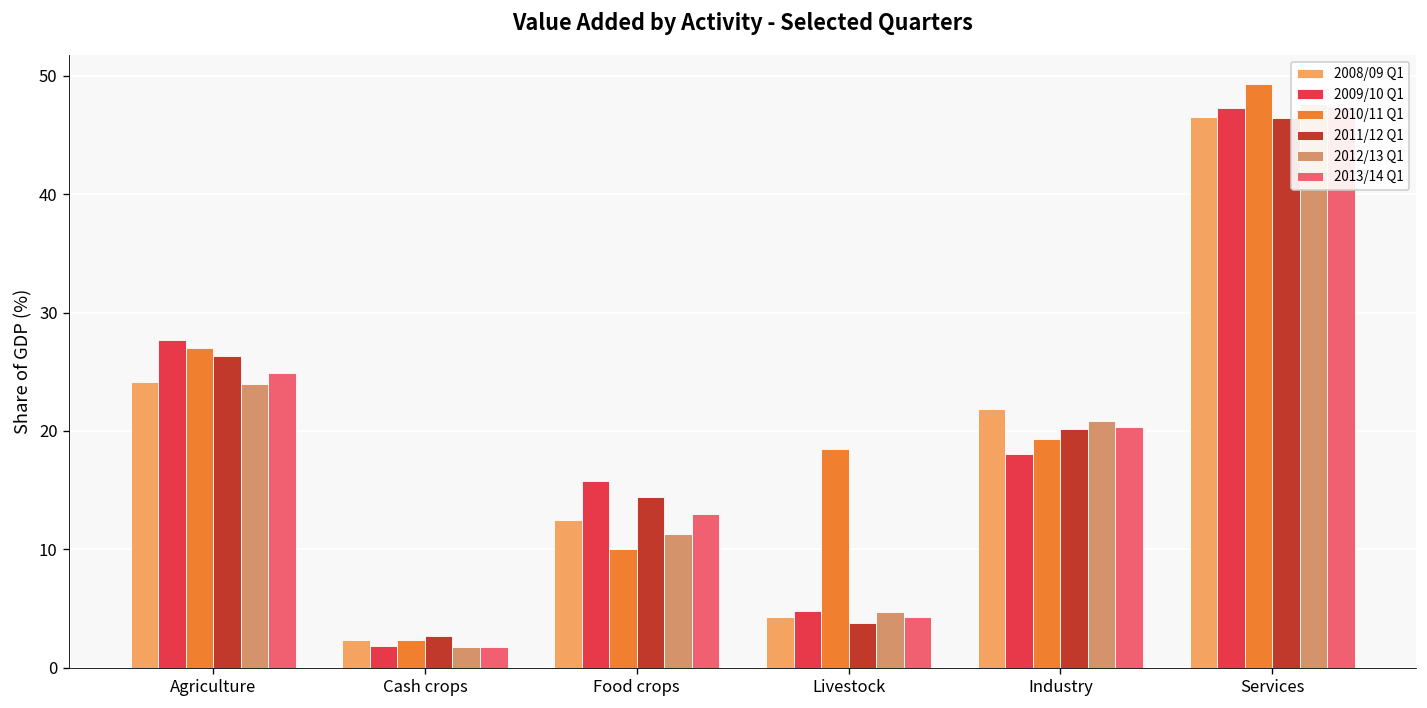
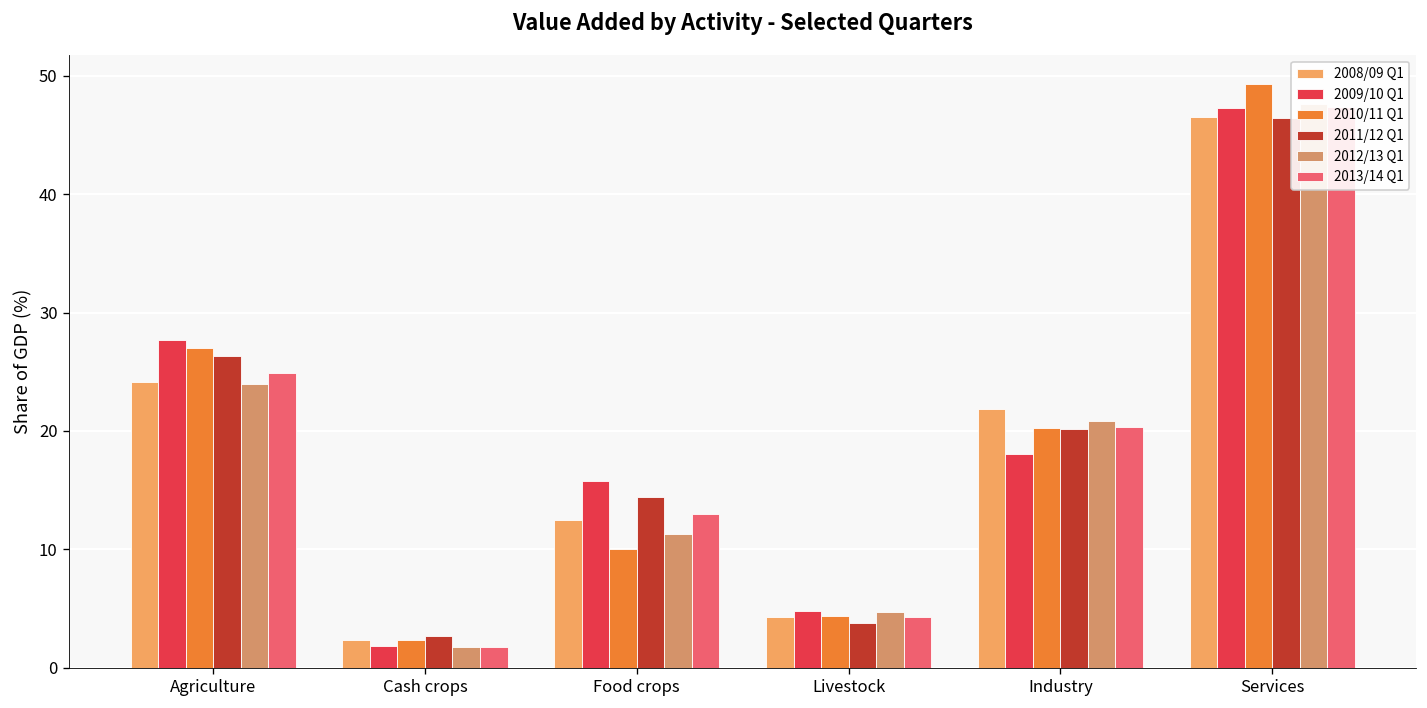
2010/11 Q1, Livestock: 18 -> 4
2010/11 Q1, Industry: 19 -> 20
